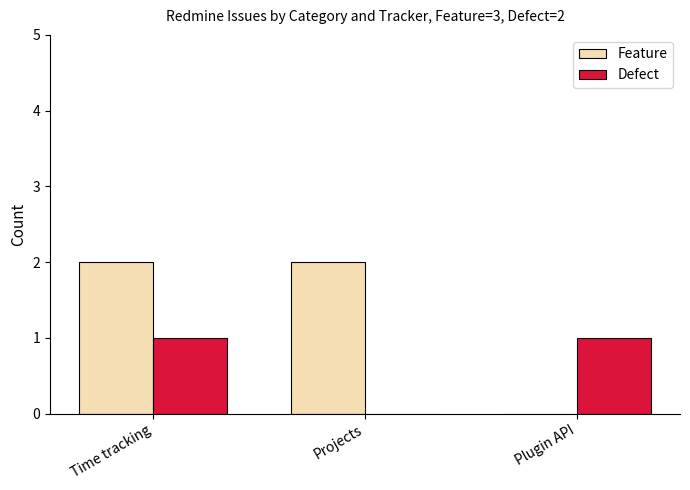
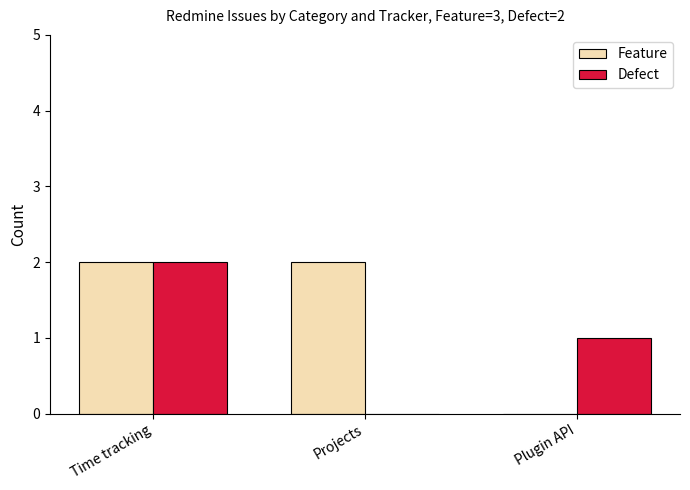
Defect, Time tracking: 1 -> 2
